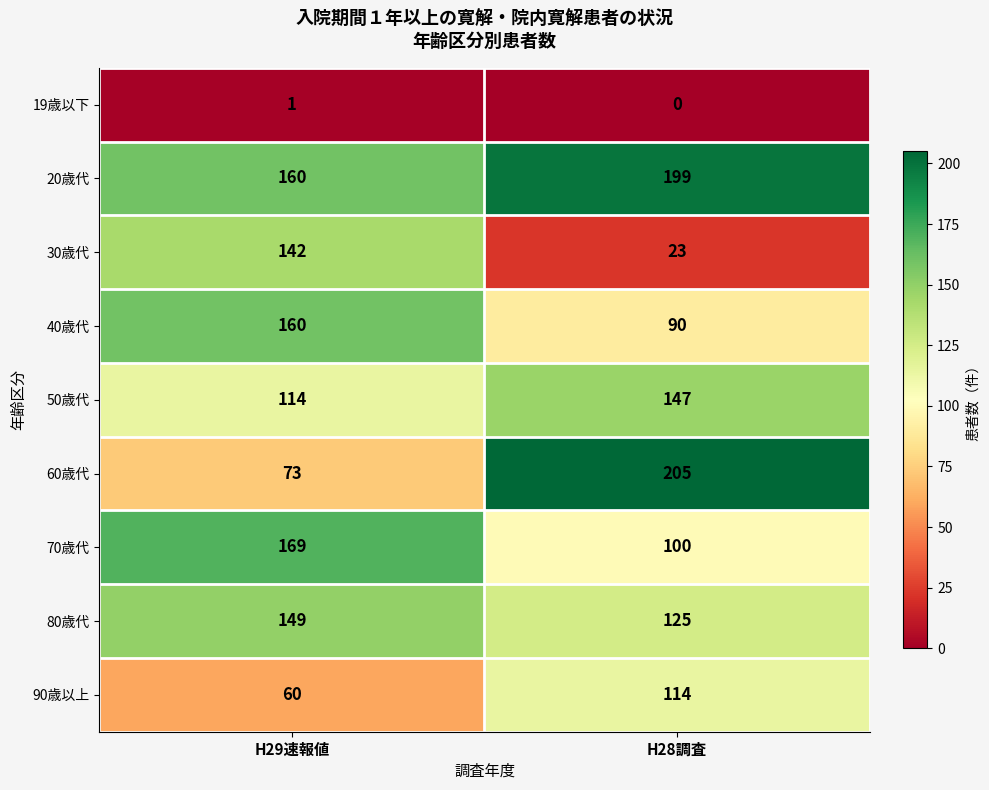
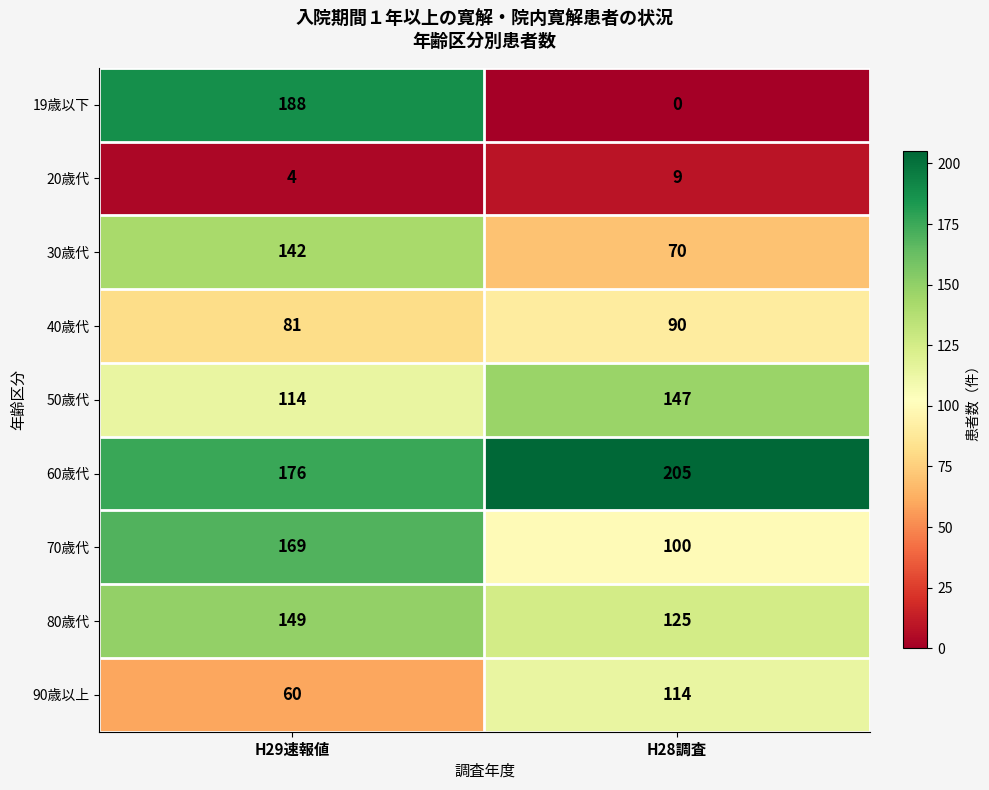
19歳以下, H29速報値: 1 -> 188
20歳代, H29速報値: 160 -> 4
20歳代, H28調査: 199 -> 9
30歳代, H28調査: 23 -> 70
40歳代, H29速報値: 160 -> 81
60歳代, H29速報値: 73 -> 176
